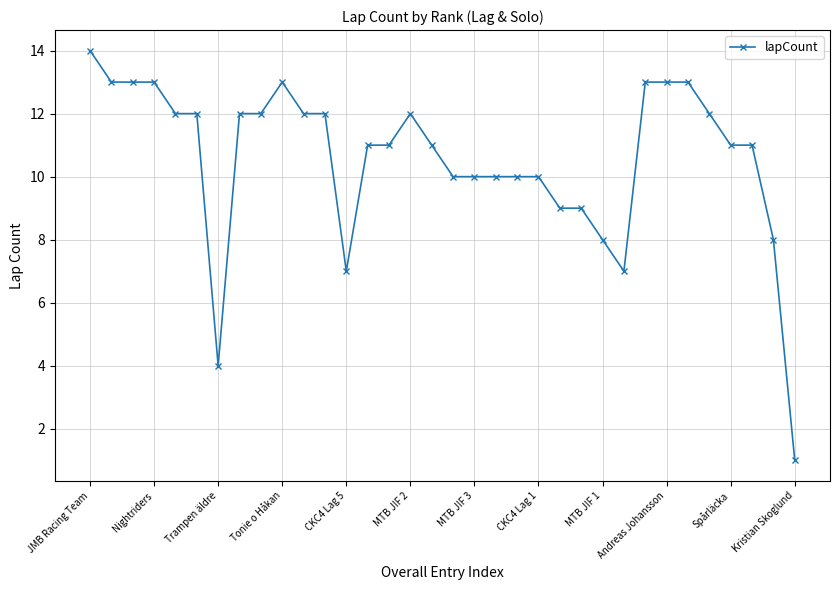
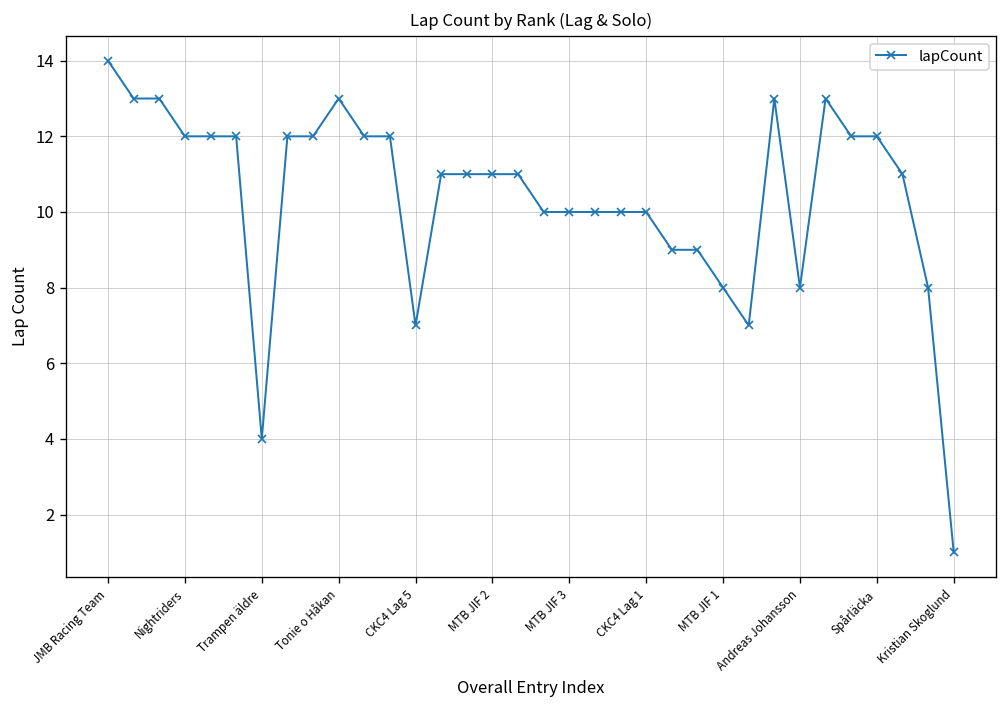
Nightriders: 13 -> 12
MTB JIF 2: 12 -> 11
Andreas Johansson: 13 -> 8
Spårläcka: 11 -> 12
